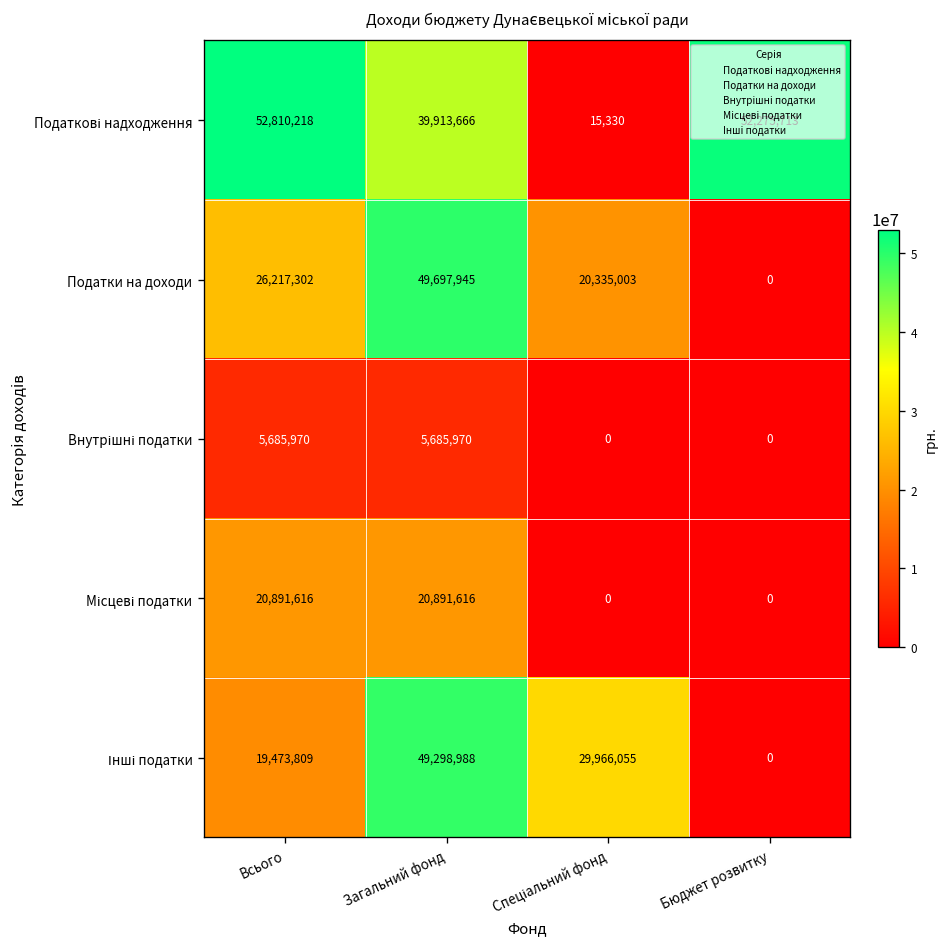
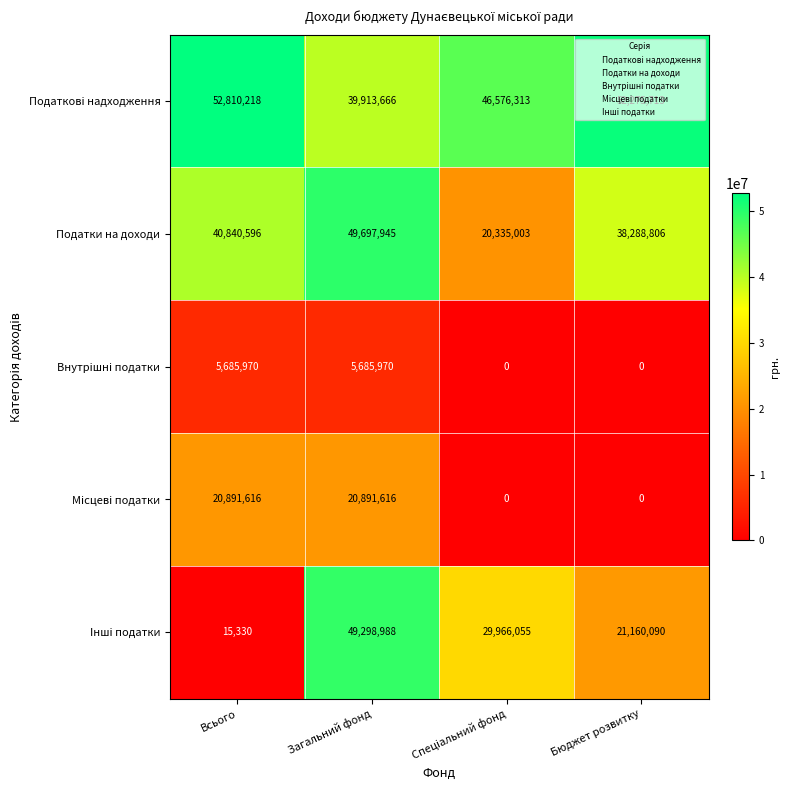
Податкові надходження, Спеціальний фонд: 15,330 -> 46,576,313
Податки на доходи, Всього: 26,217,302 -> 40,840,596
Податки на доходи, Бюджет розвитку: 0 -> 38,288,806
Інші податки, Всього: 19,473,809 -> 15,330
Інші податки, Бюджет розвитку: 0 -> 21,160,090
